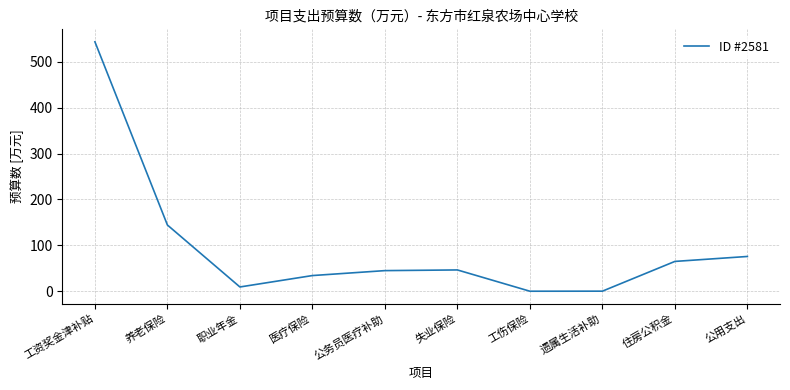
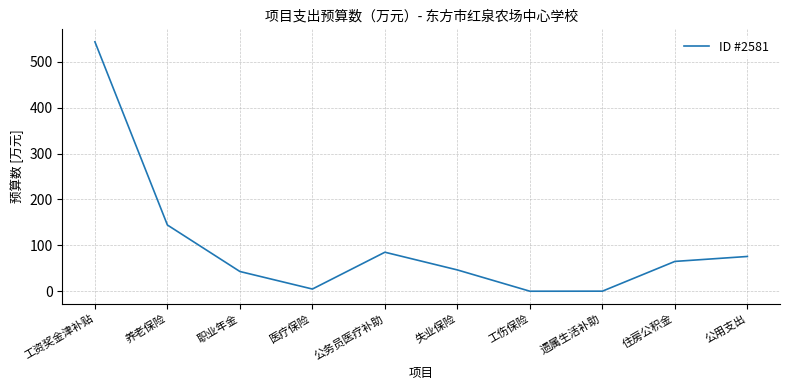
职业年金: 10 -> 40
医疗保险: 30 -> 10
公务员医疗补助: 50 -> 90
